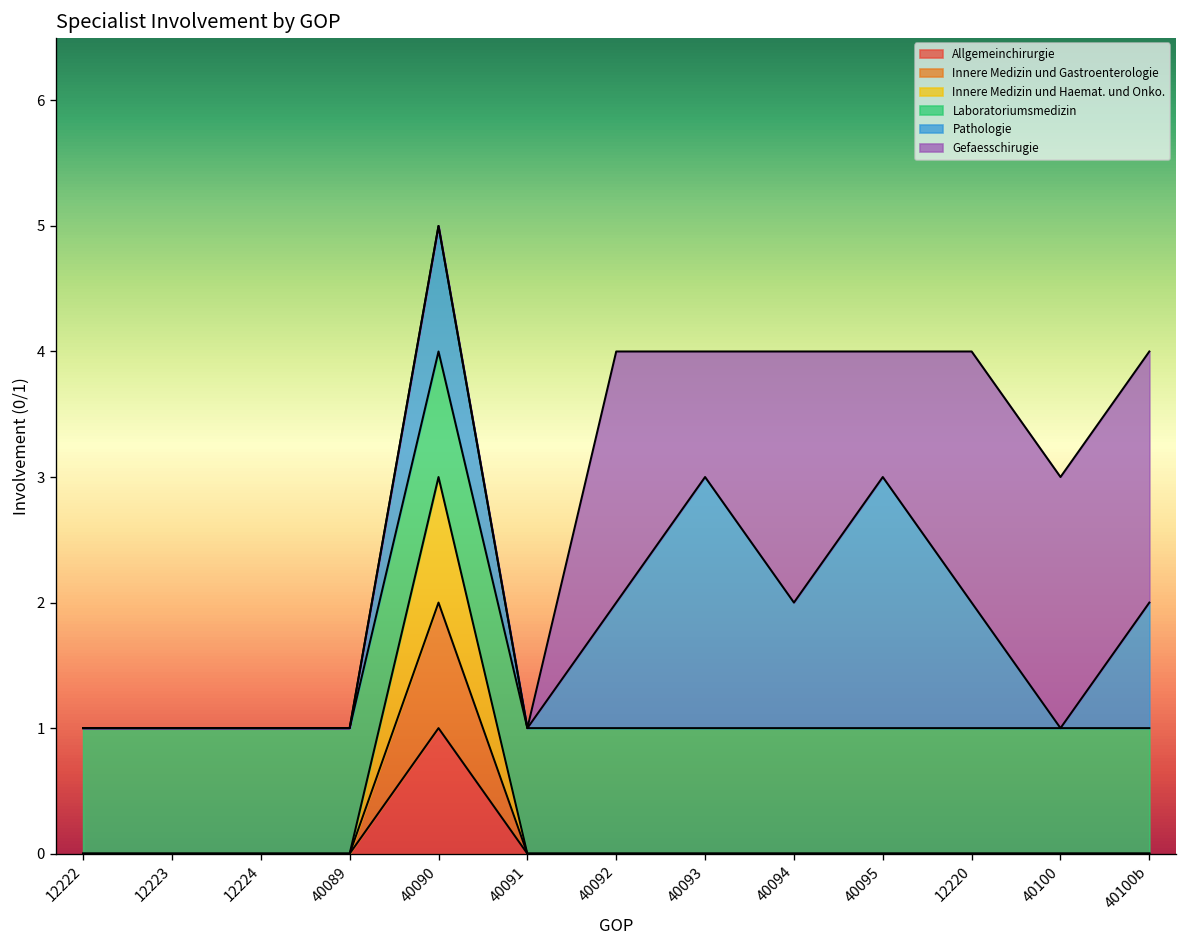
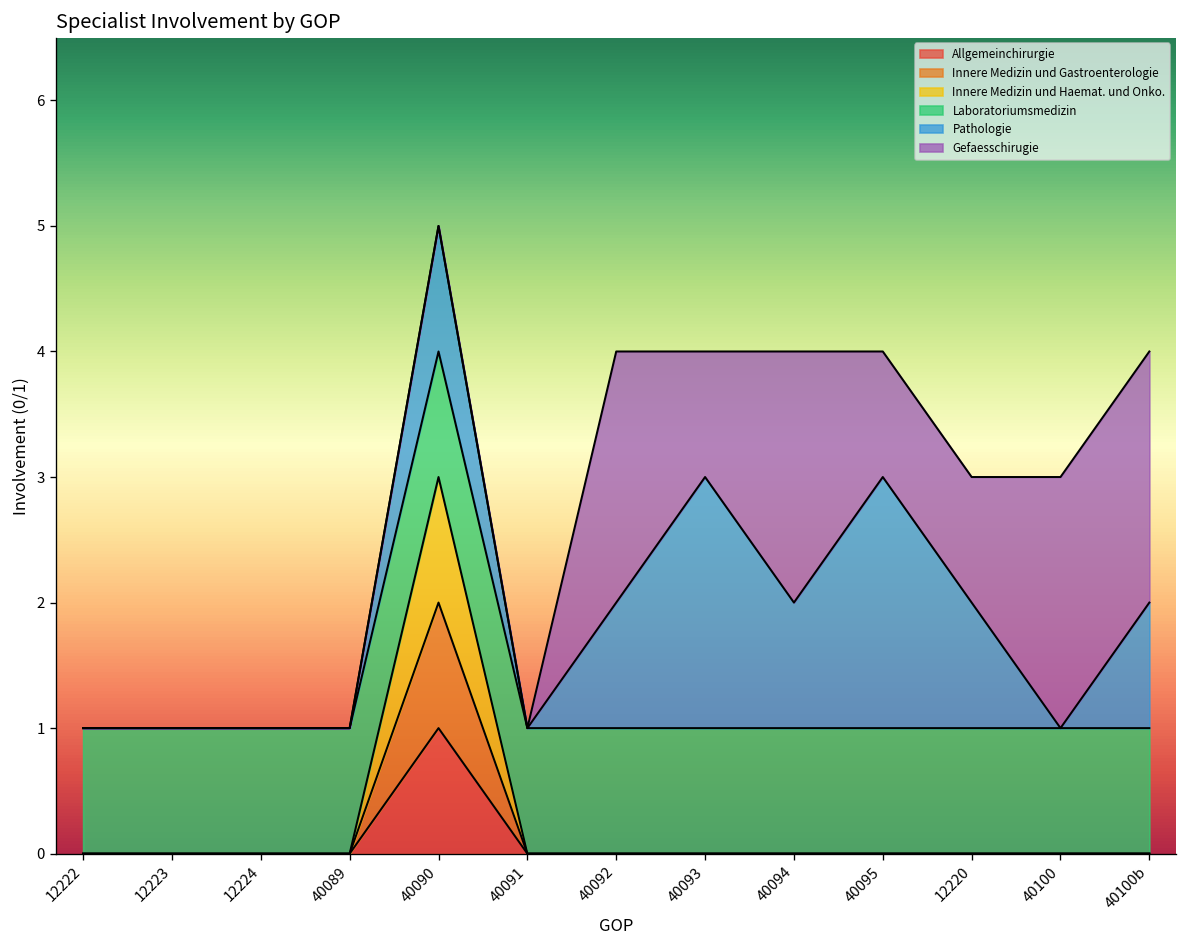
Gefaesschirugie, 12220: 2 -> 1
